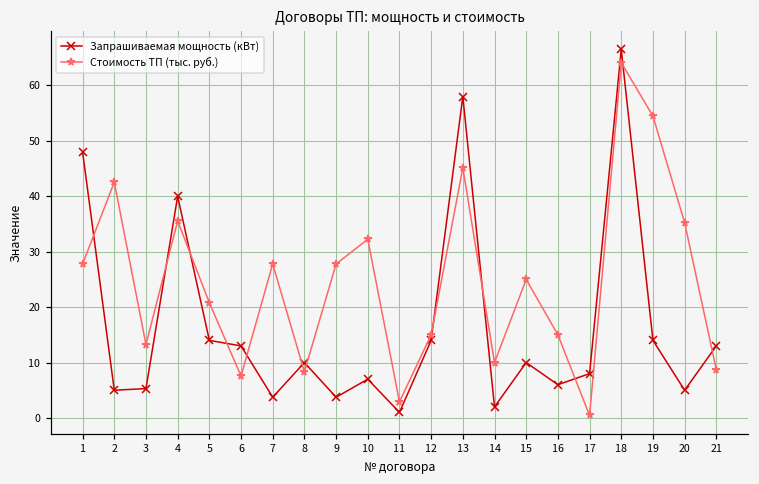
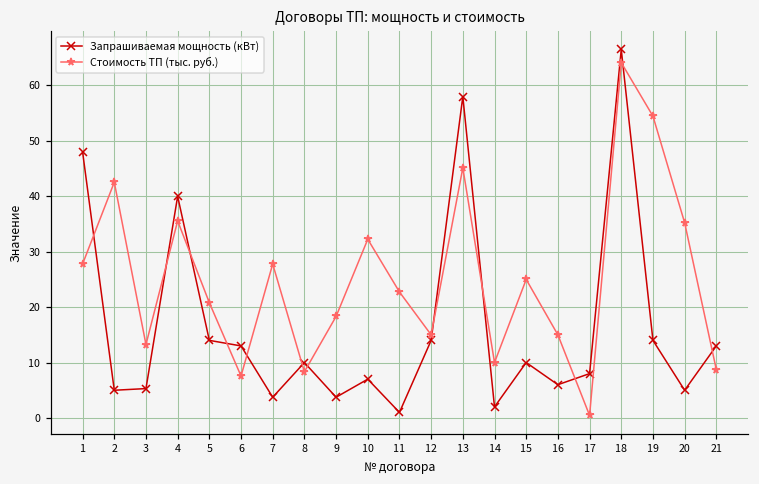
Стоимость ТП (тыс. руб.), 9: 28 -> 18
Стоимость ТП (тыс. руб.), 11: 3 -> 23
